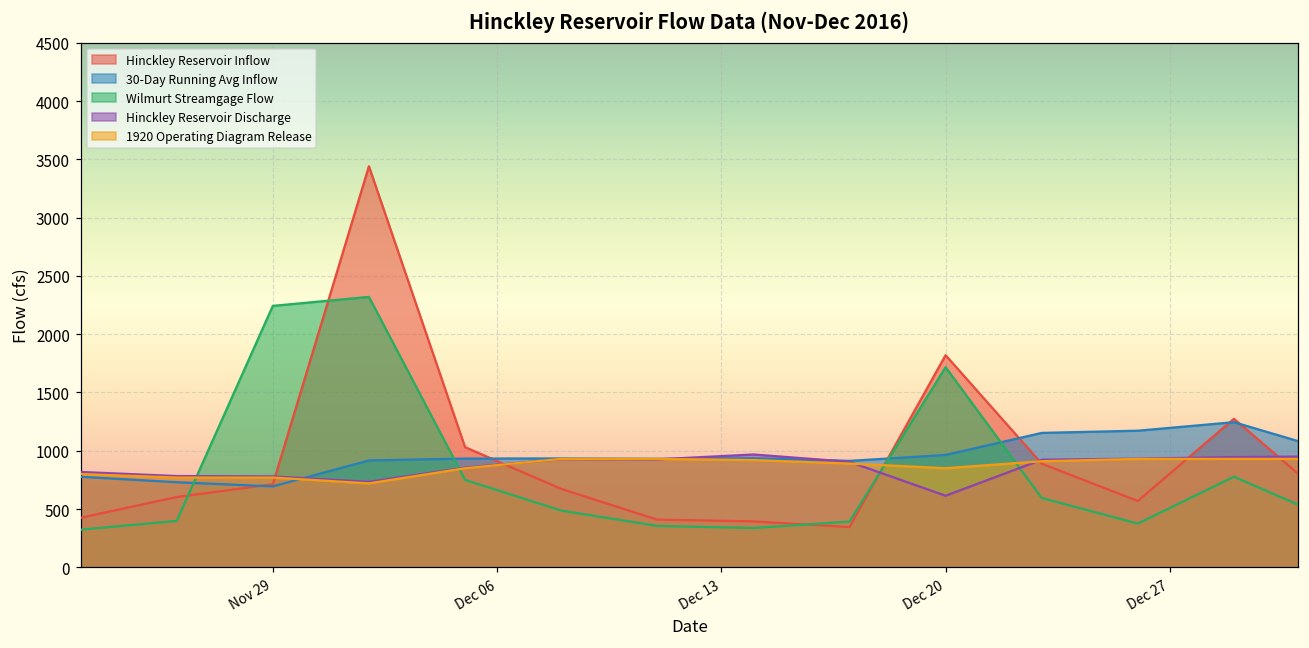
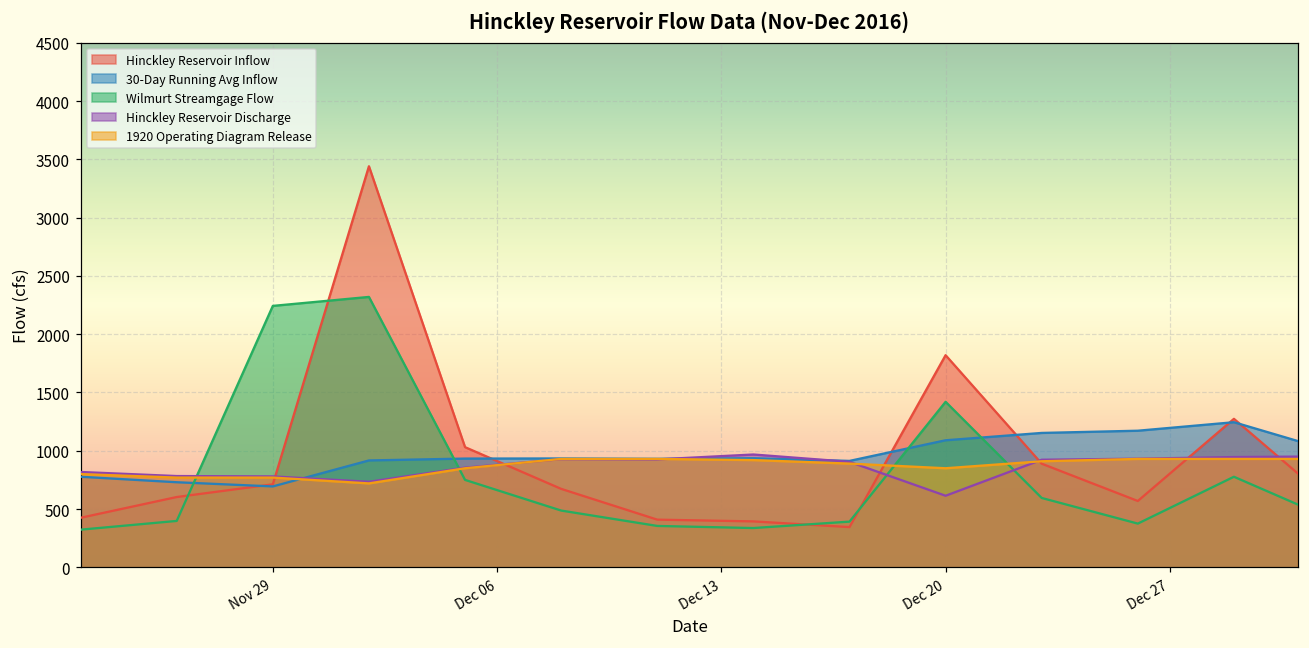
30-Day Running Avg Inflow, Dec 20: 960 -> 1090
Wilmurt Streamgage Flow, Dec 20: 1720 -> 1420
